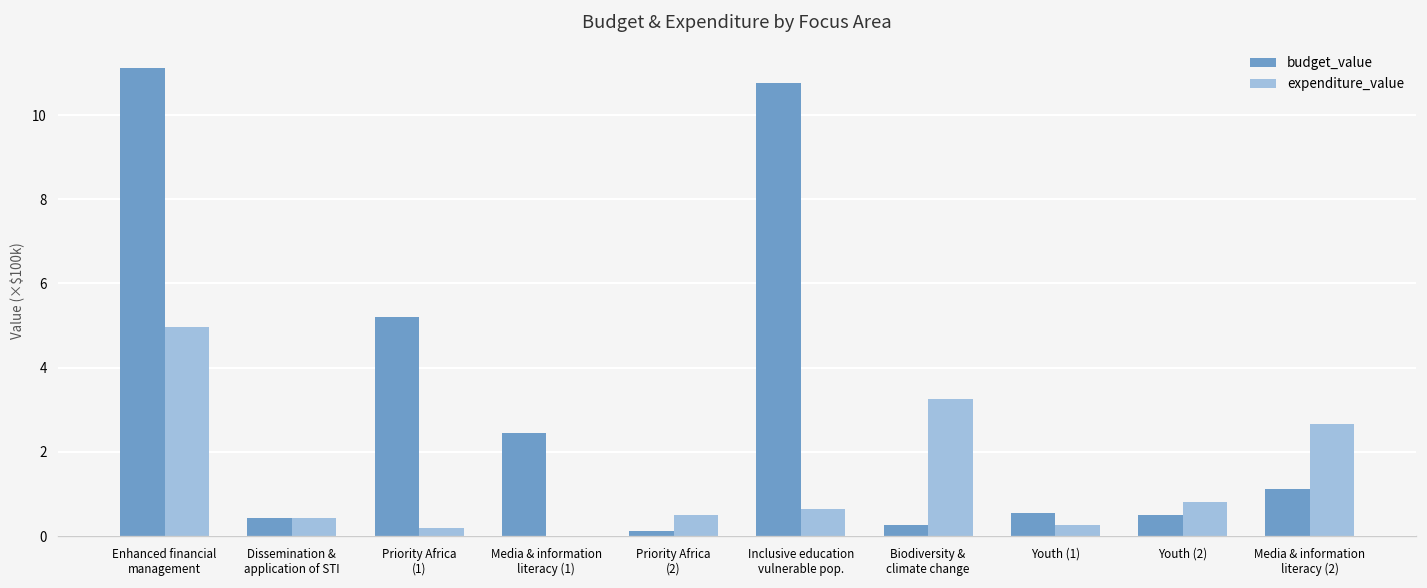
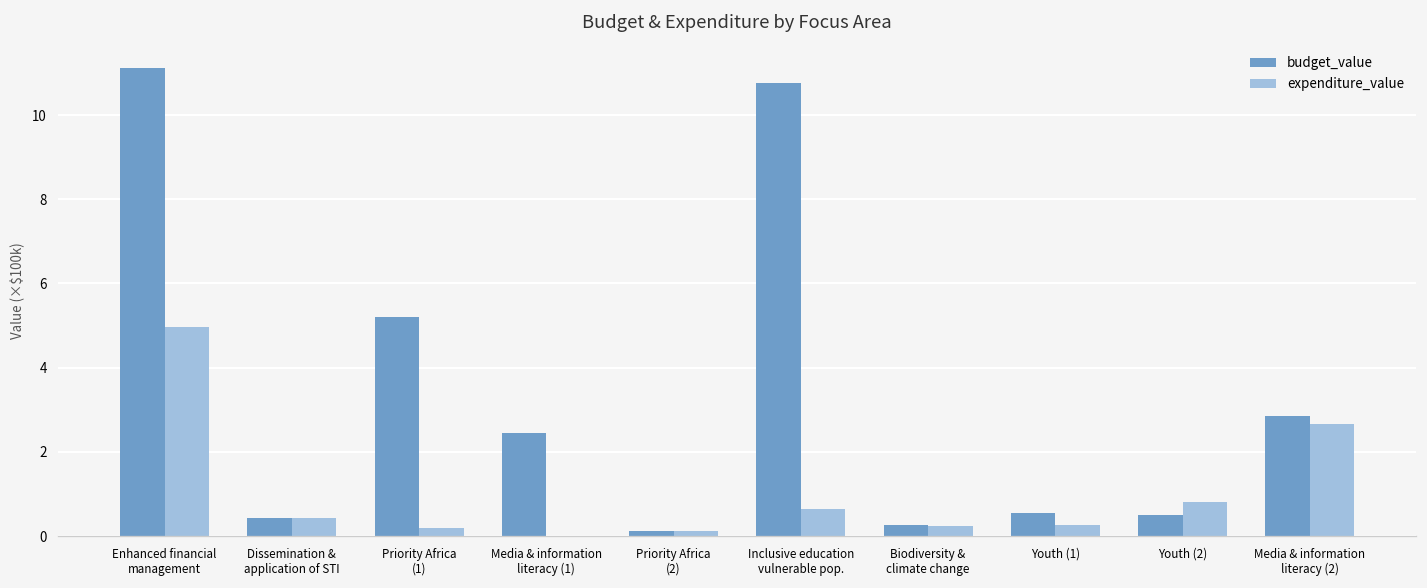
expenditure_value, Priority Africa (2): 0.5 -> 0.1
expenditure_value, Biodiversity & climate change: 3.3 -> 0.2
budget_value, Media & information literacy (2): 1.1 -> 2.8
